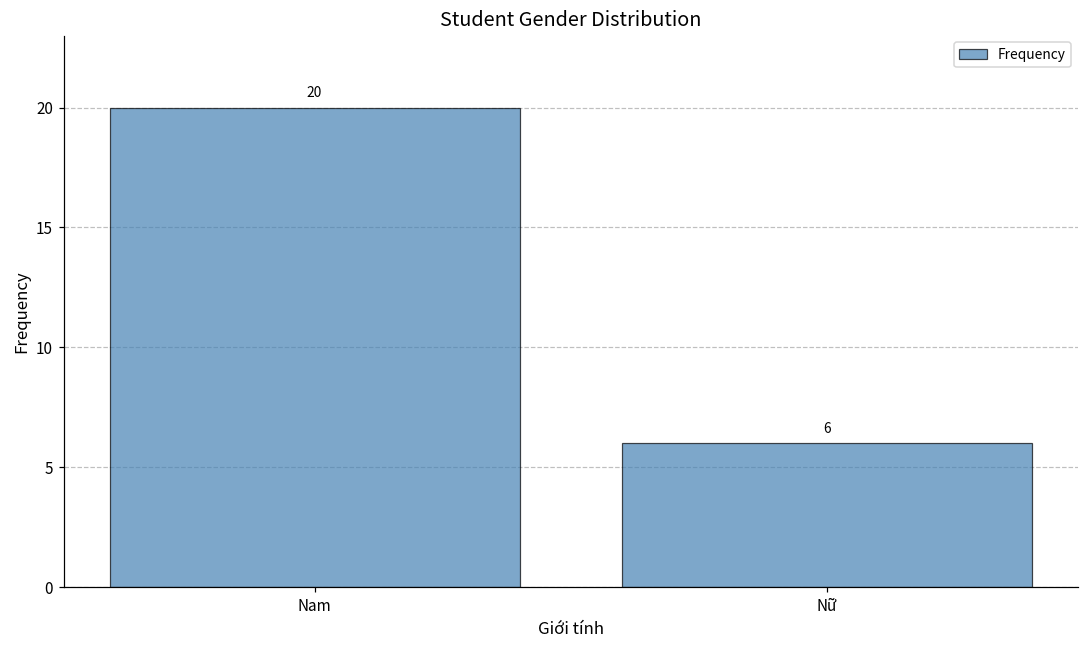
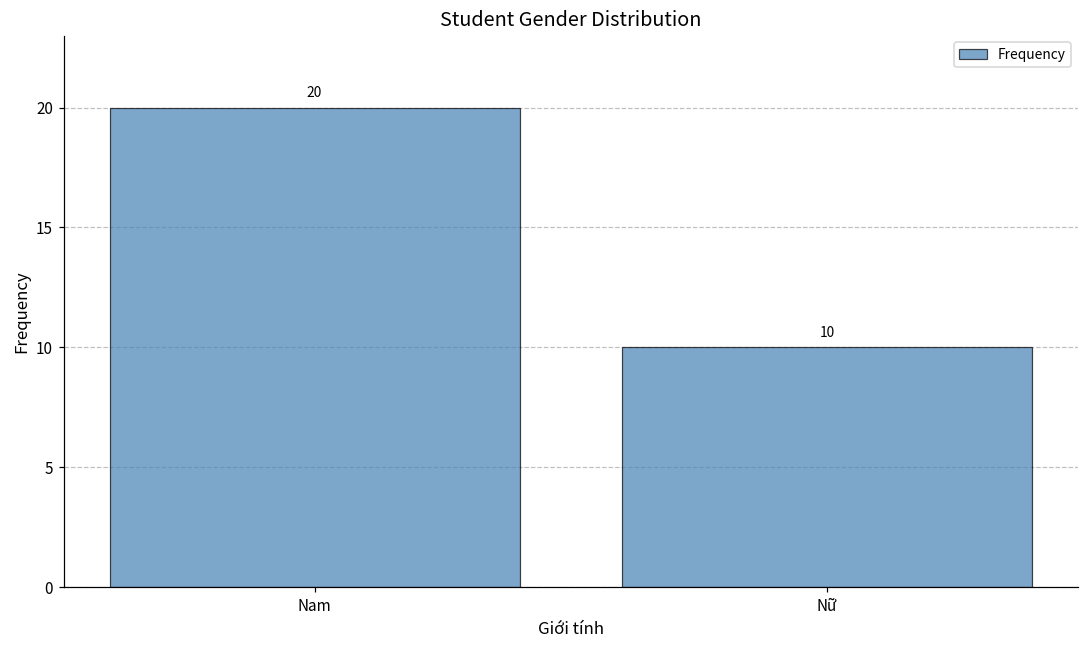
Nữ: 6 -> 10
